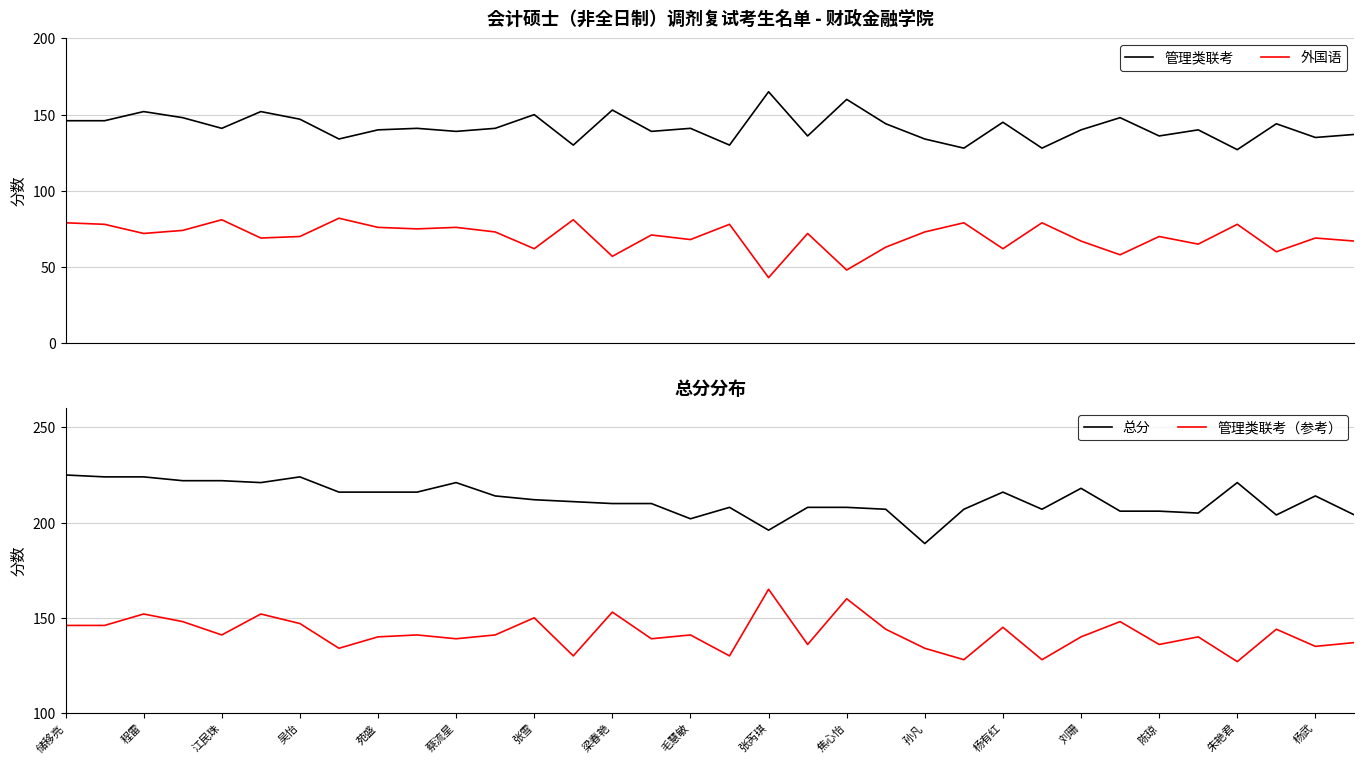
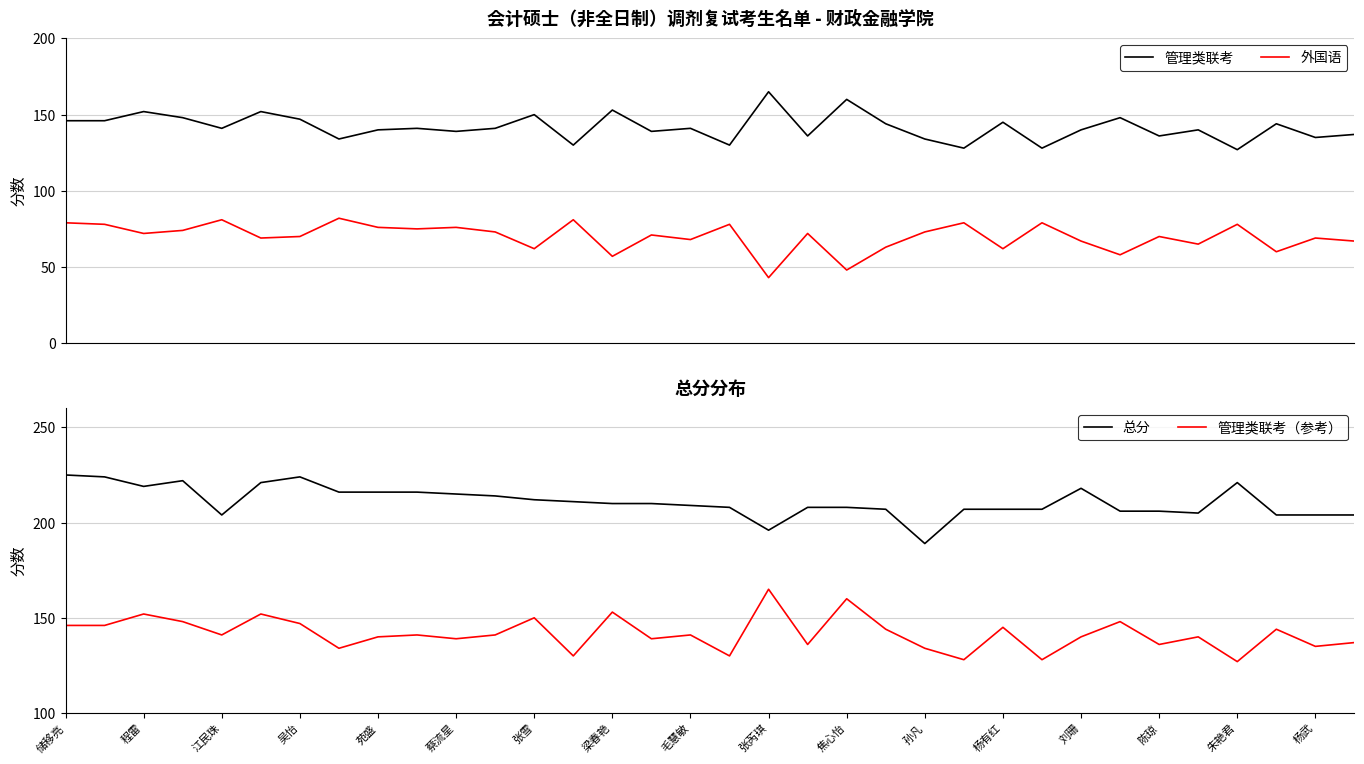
总分分布, 总分, 程雷: 224 -> 219
总分分布, 总分, 江民珠: 222 -> 204
总分分布, 总分, 蔡流星: 221 -> 215
总分分布, 总分, 毛慧敏: 202 -> 209
总分分布, 总分, 杨有红: 216 -> 207
总分分布, 总分, 杨武: 214 -> 204
